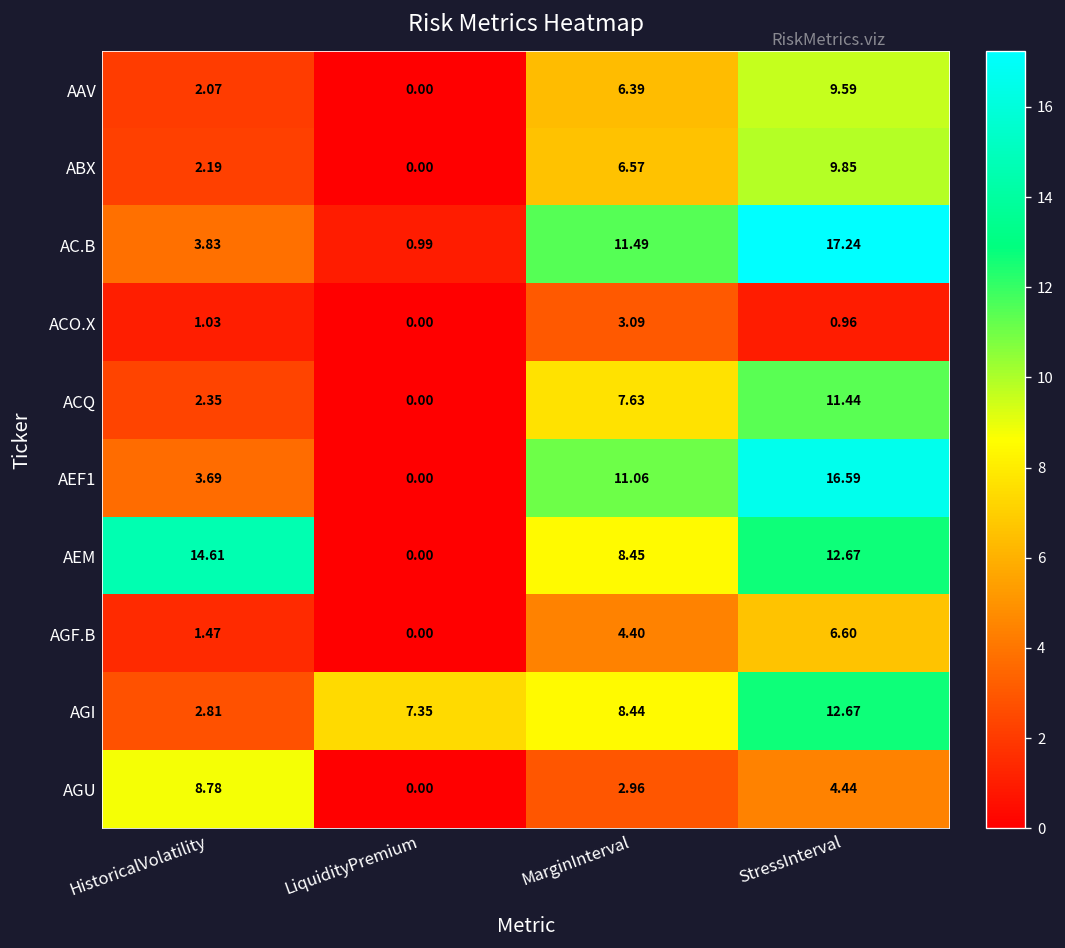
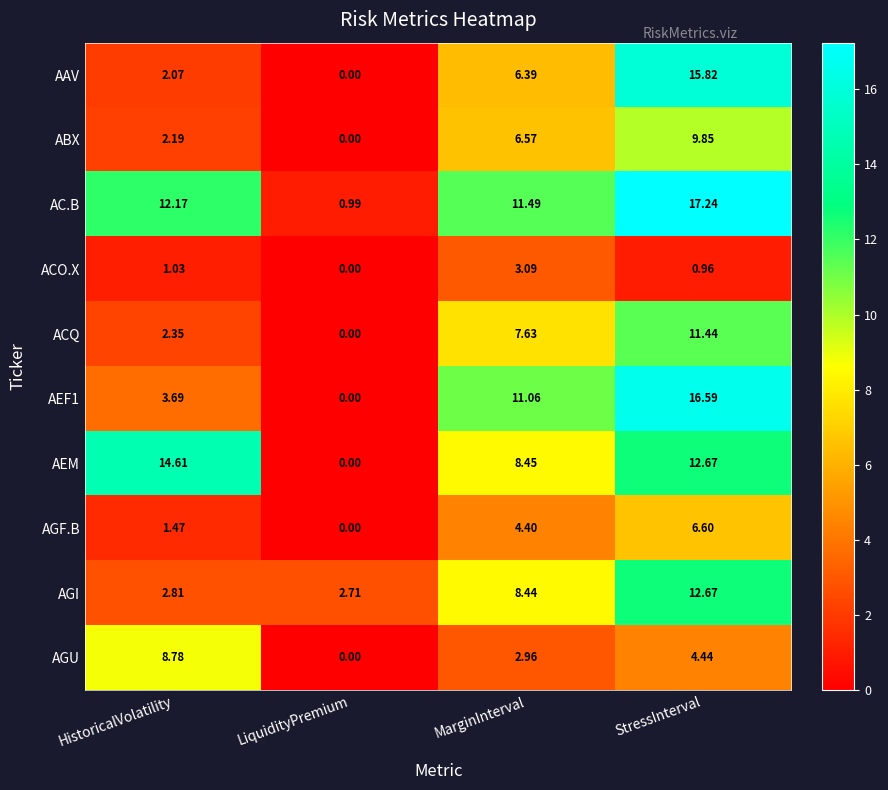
AAV, StressInterval: 9.59 -> 15.82
AC.B, HistoricalVolatility: 3.83 -> 12.17
AGI, LiquidityPremium: 7.35 -> 2.71
